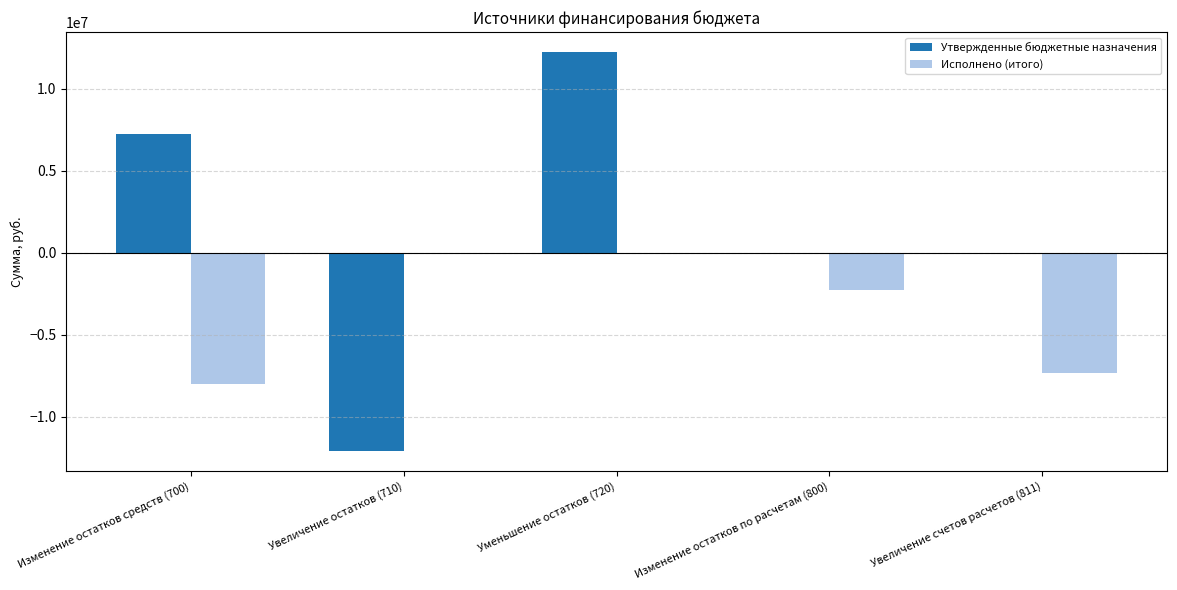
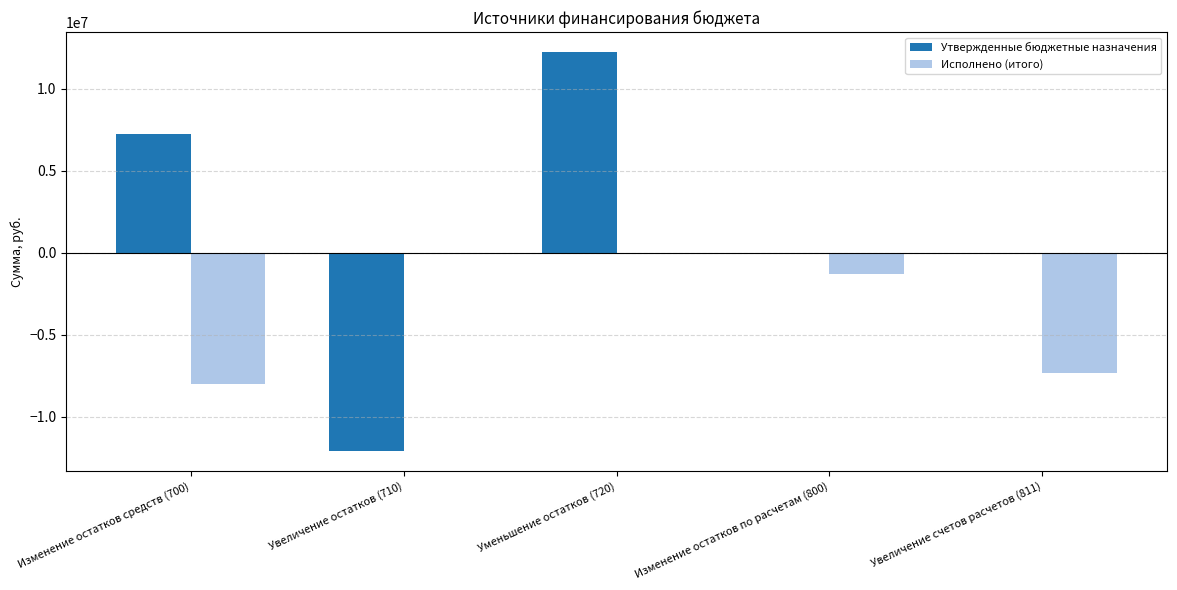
Исполнено (итого), Изменение остатков по расчетам (800): -2200000 -> -1300000
